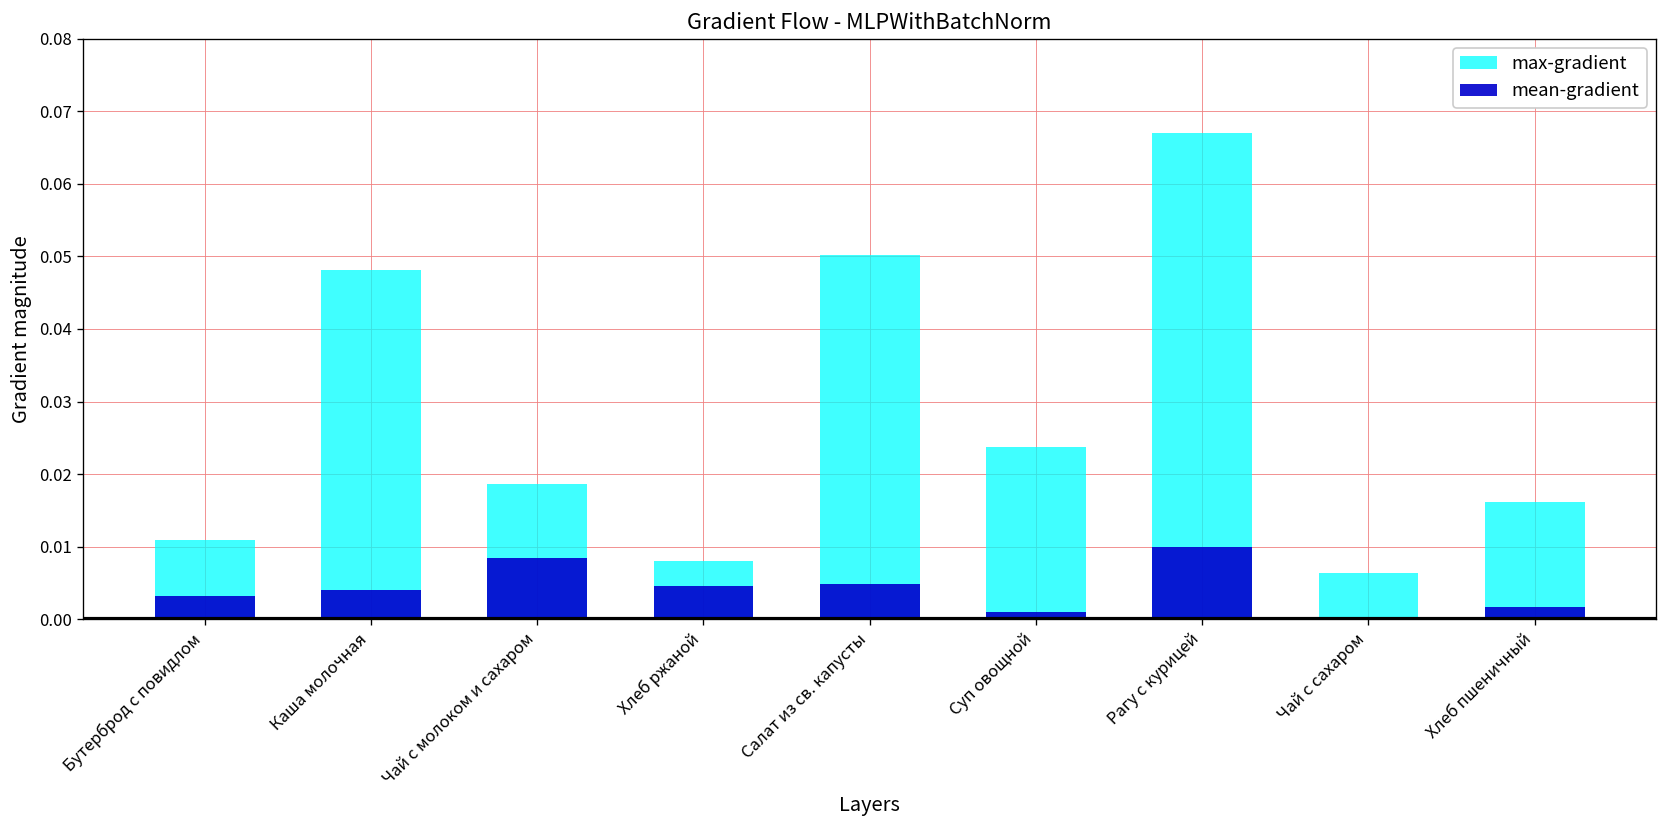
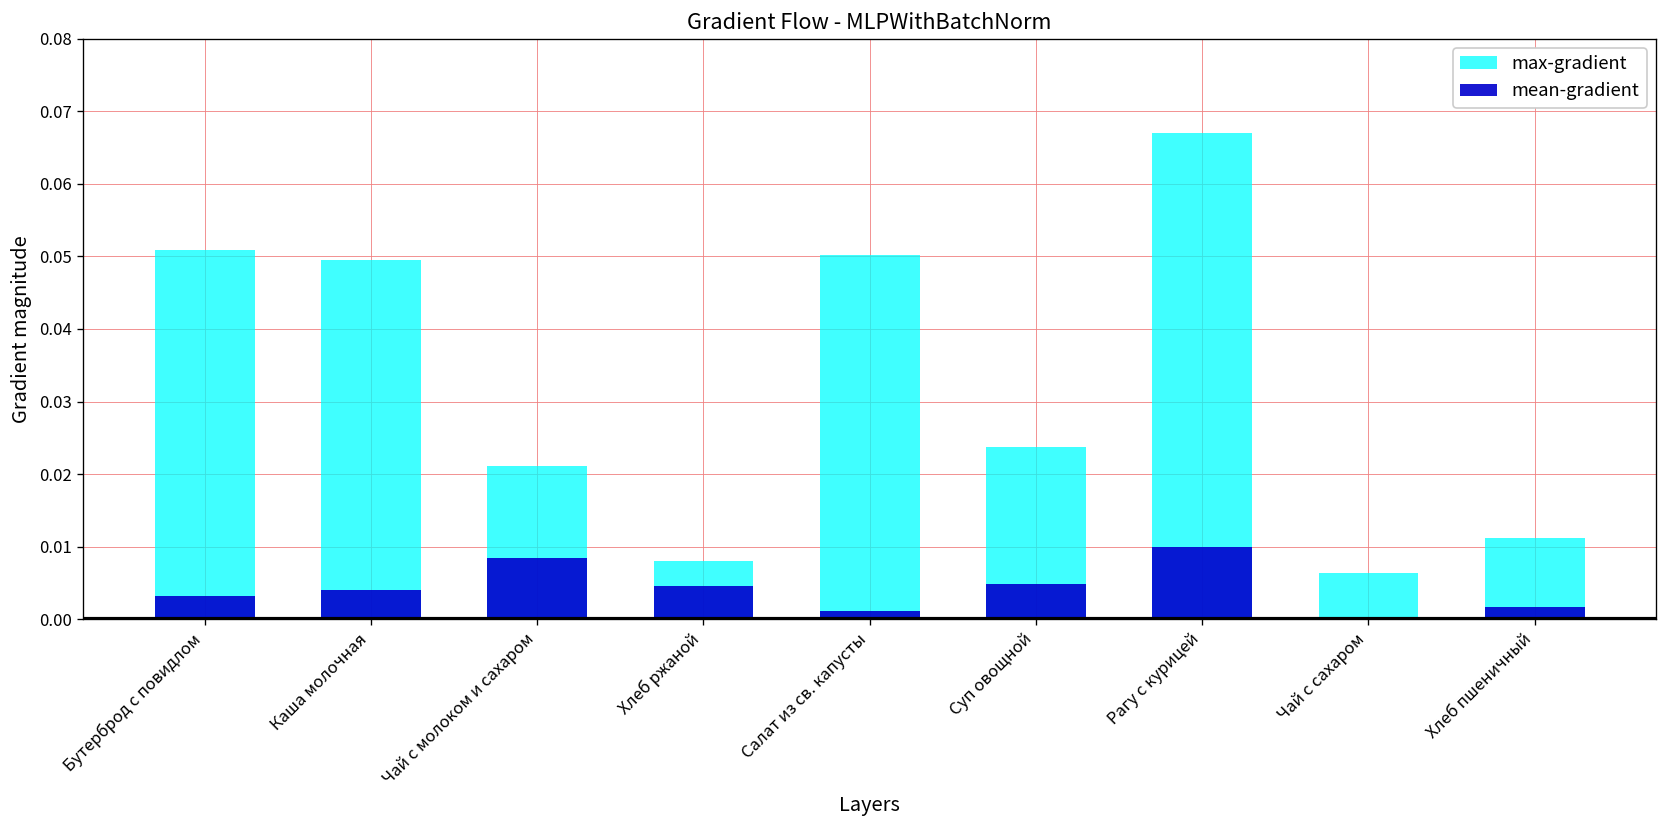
max-gradient, Бутерброд с повидлом: 0.011 -> 0.051
max-gradient, Каша молочная: 0.048 -> 0.050
max-gradient, Чай с молоком и сахаром: 0.019 -> 0.021
mean-gradient, Салат из св. капусты: 0.005 -> 0.001
mean-gradient, Суп овощной: 0.001 -> 0.005
max-gradient, Хлеб пшеничный: 0.016 -> 0.011
